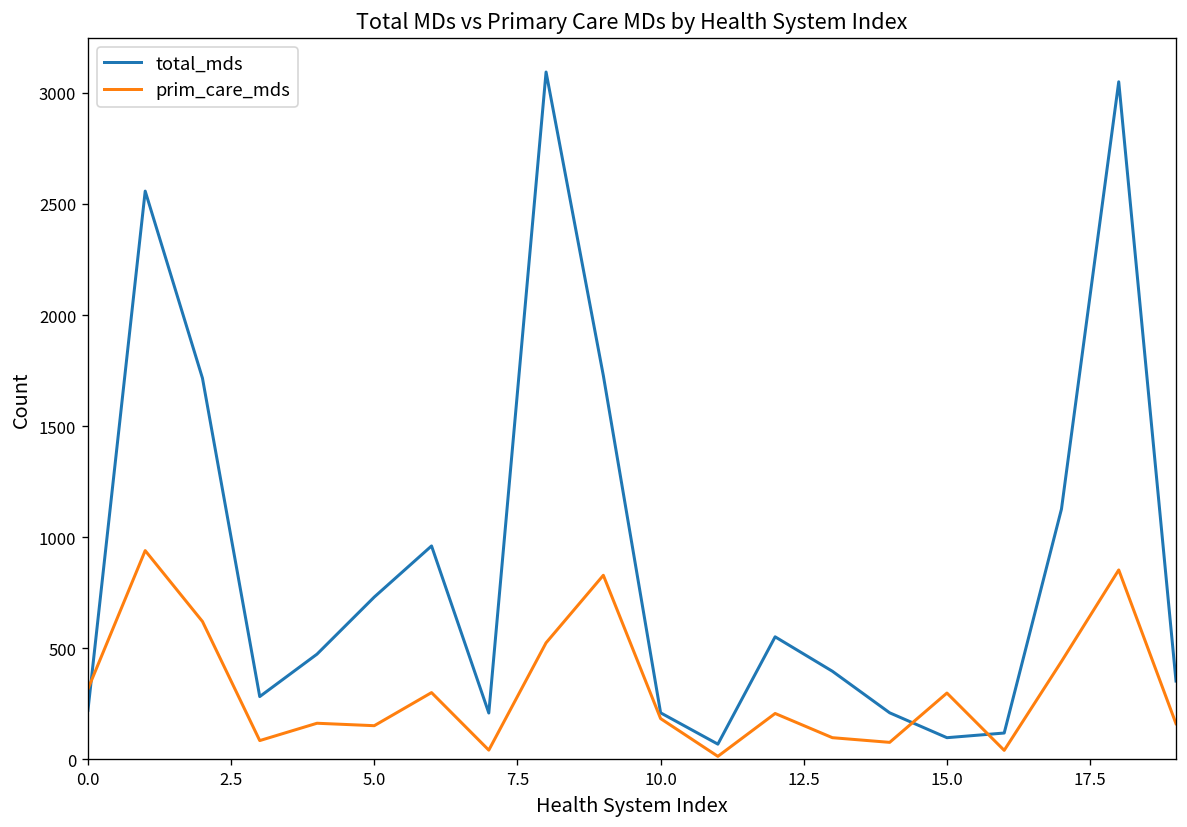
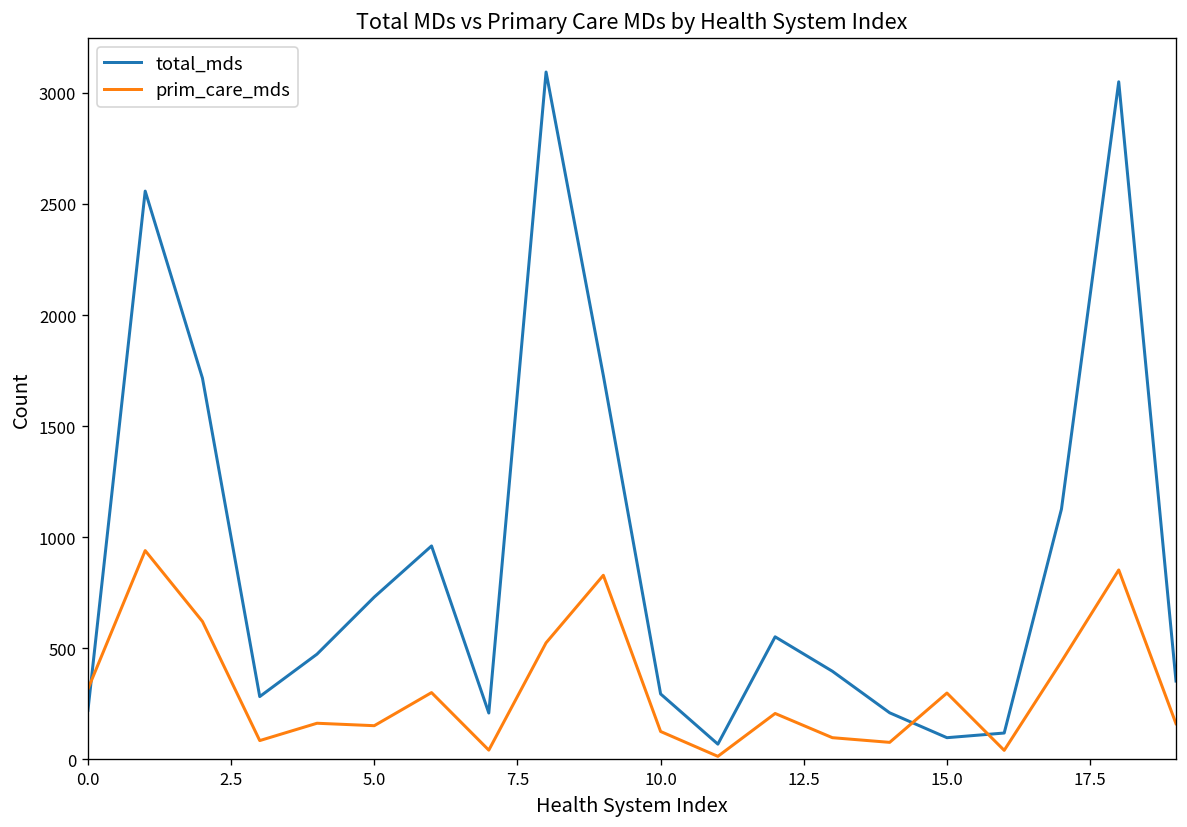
total_mds, 10.0: 210 -> 300
prim_care_mds, 10.0: 180 -> 130
